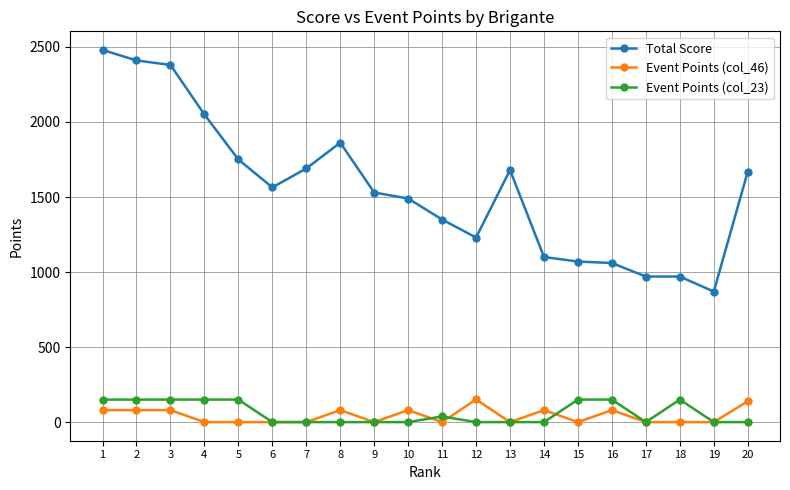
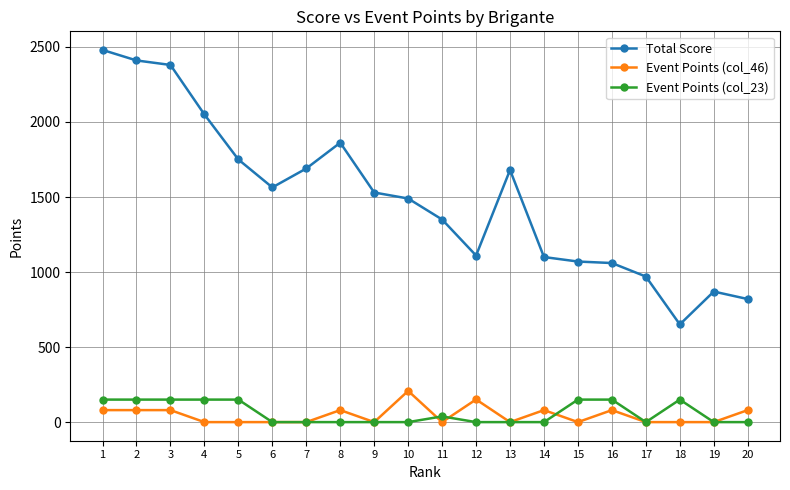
Event Points (col_46), 10: 80 -> 210
Total Score, 12: 1230 -> 1110
Total Score, 18: 970 -> 650
Total Score, 20: 1670 -> 820
Event Points (col_46), 20: 140 -> 80
